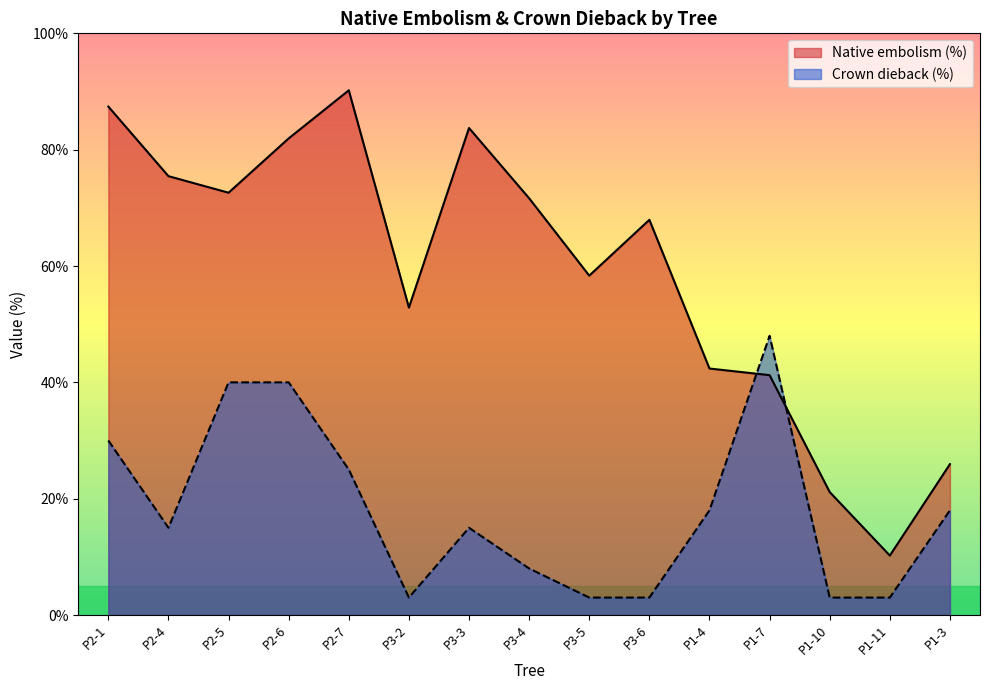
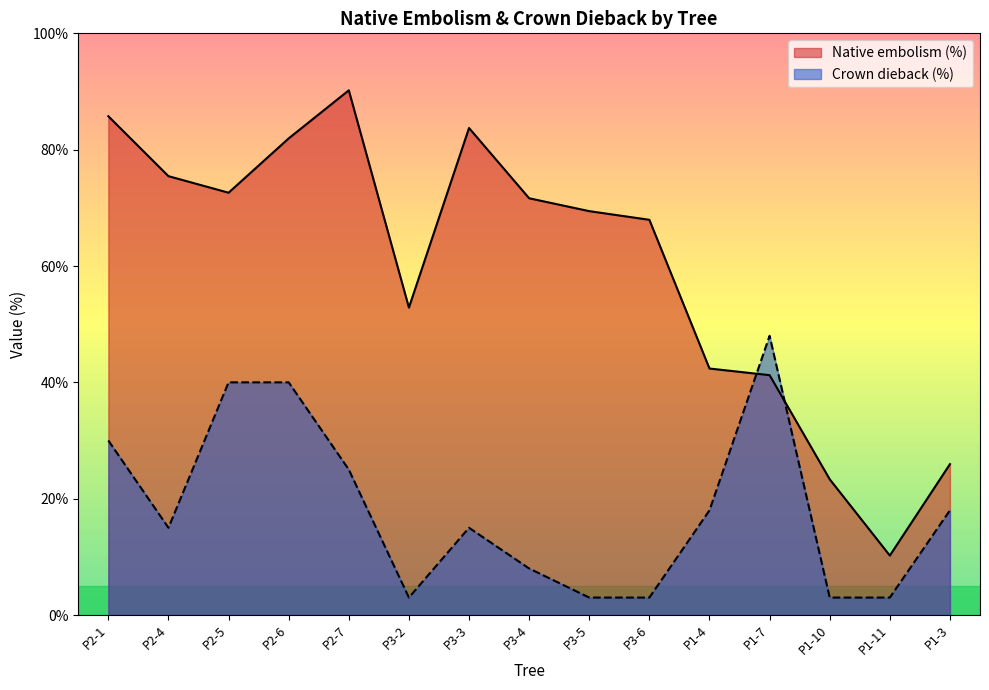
Native embolism (%), P2-1: 87% -> 86%
Native embolism (%), P3-5: 58% -> 69%
Native embolism (%), P1-10: 21% -> 23%
